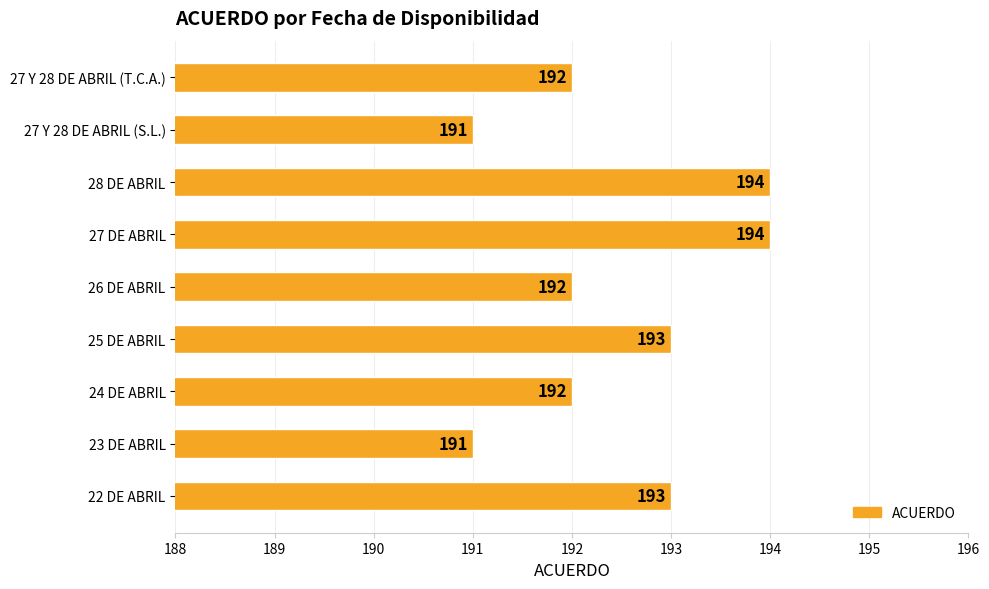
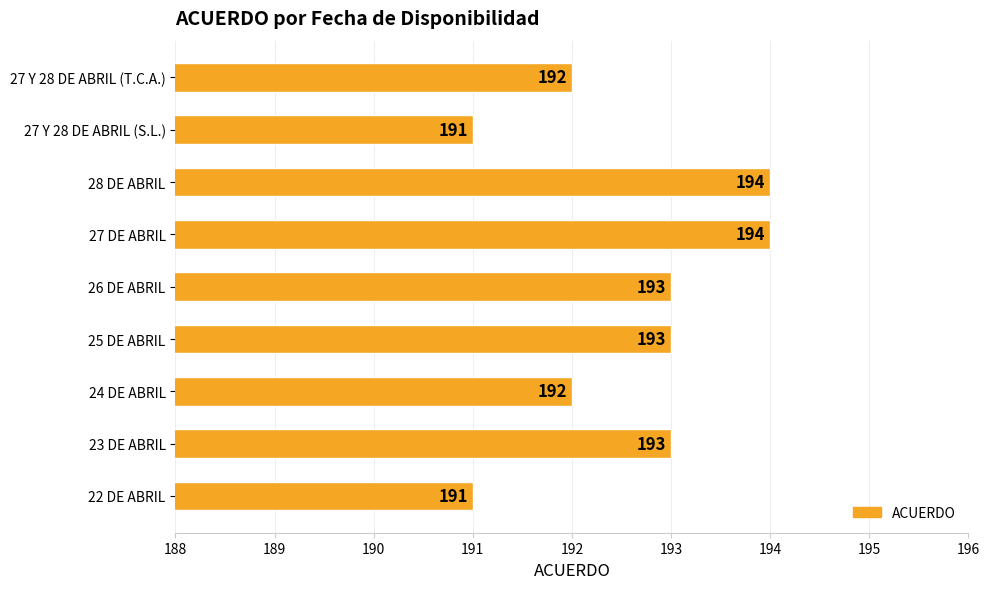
26 DE ABRIL: 192 -> 193
23 DE ABRIL: 191 -> 193
22 DE ABRIL: 193 -> 191
